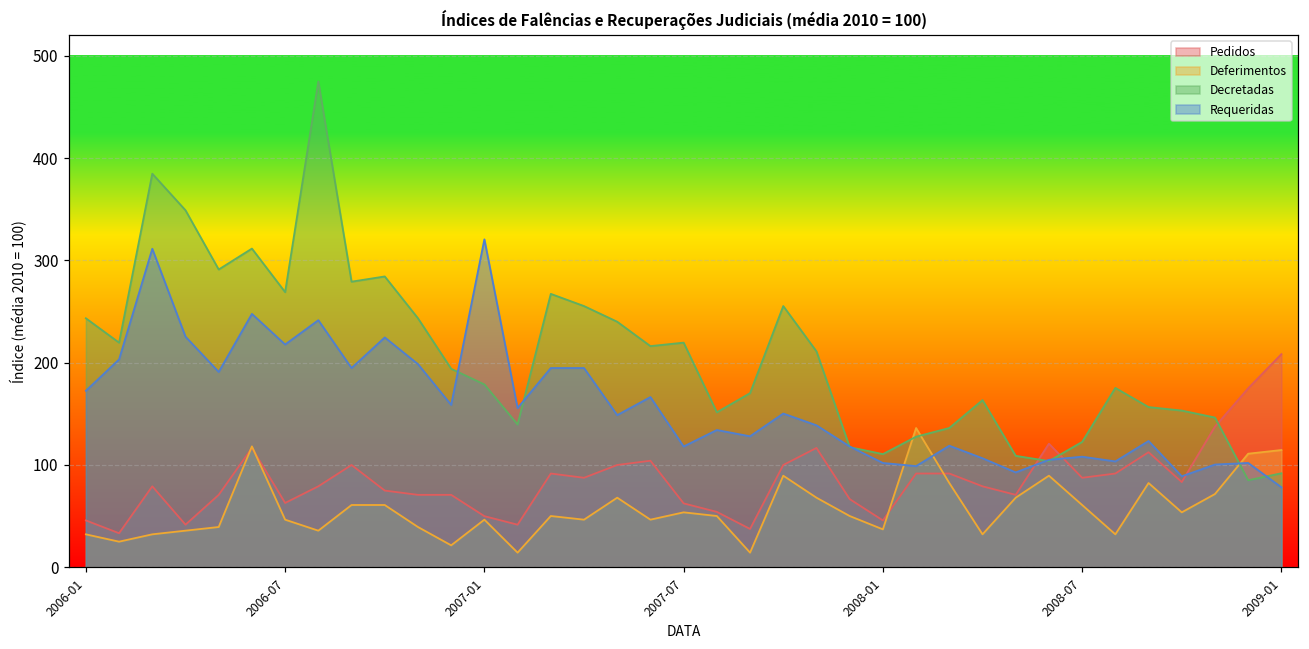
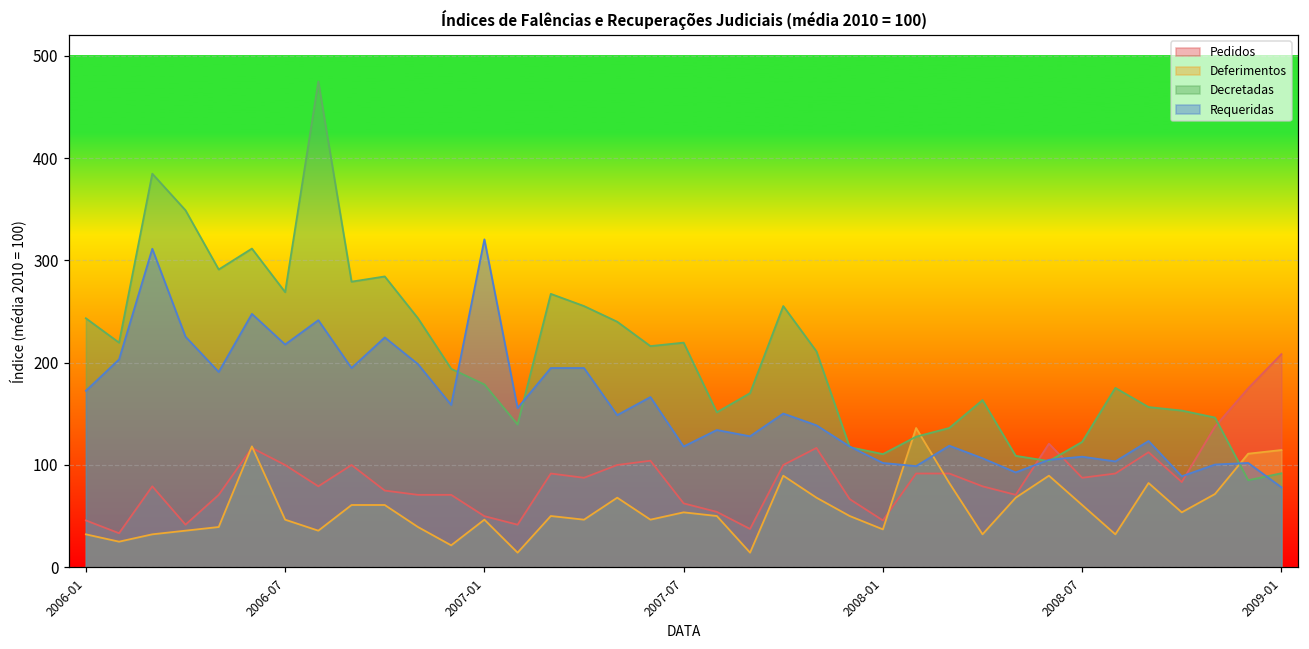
Pedidos, 2006-07: 60 -> 100
